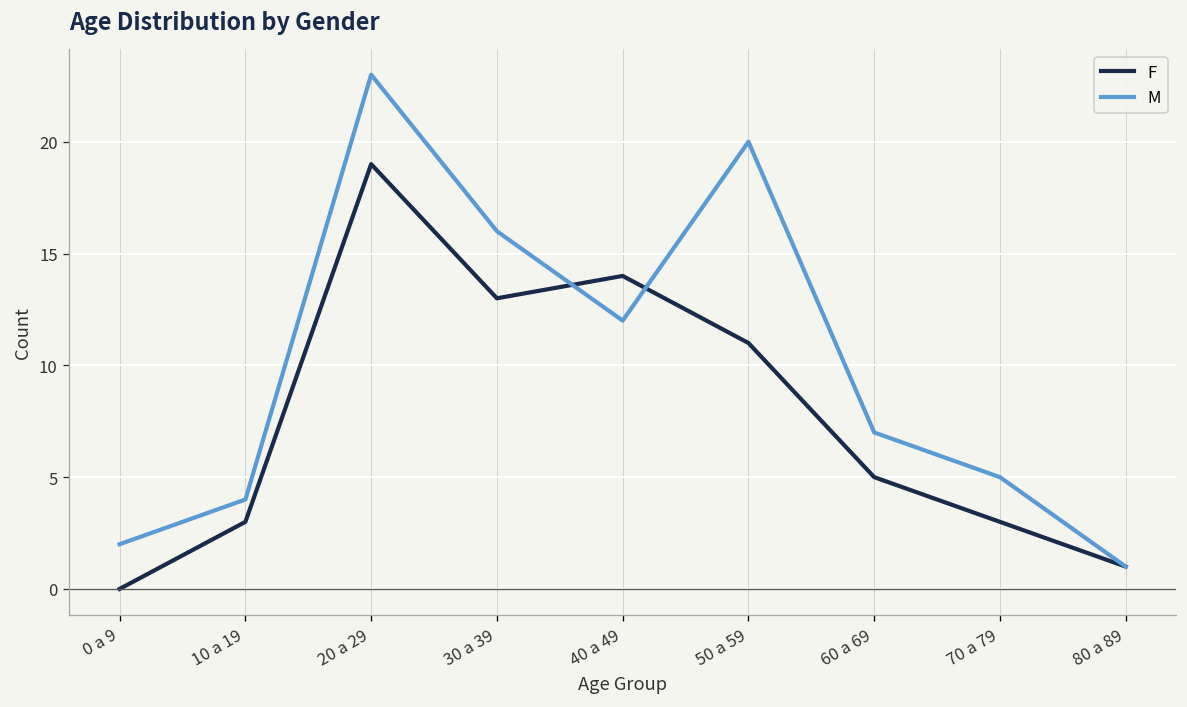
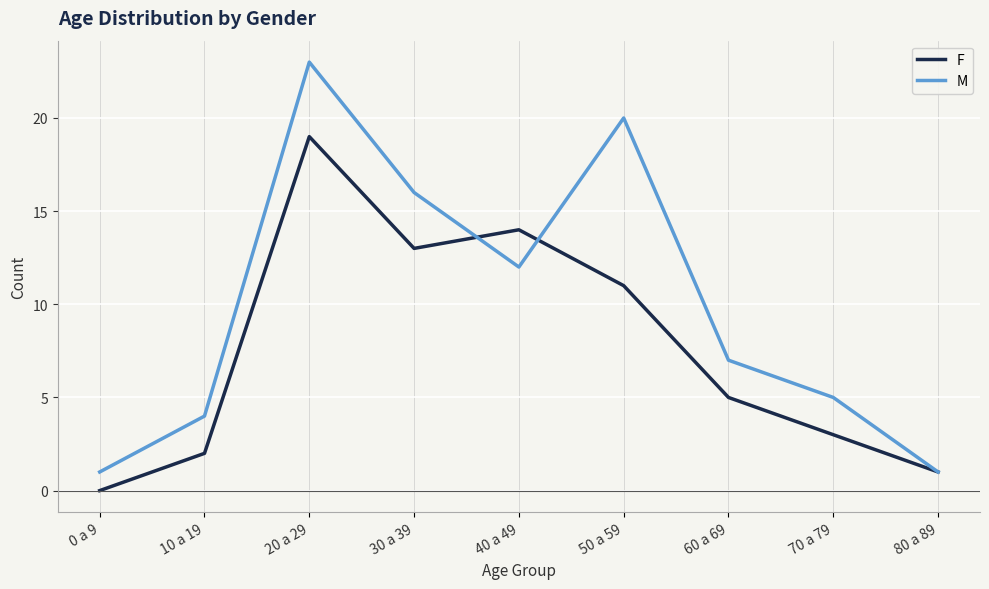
M, 0 a 9: 2 -> 1
F, 10 a 19: 3 -> 2
